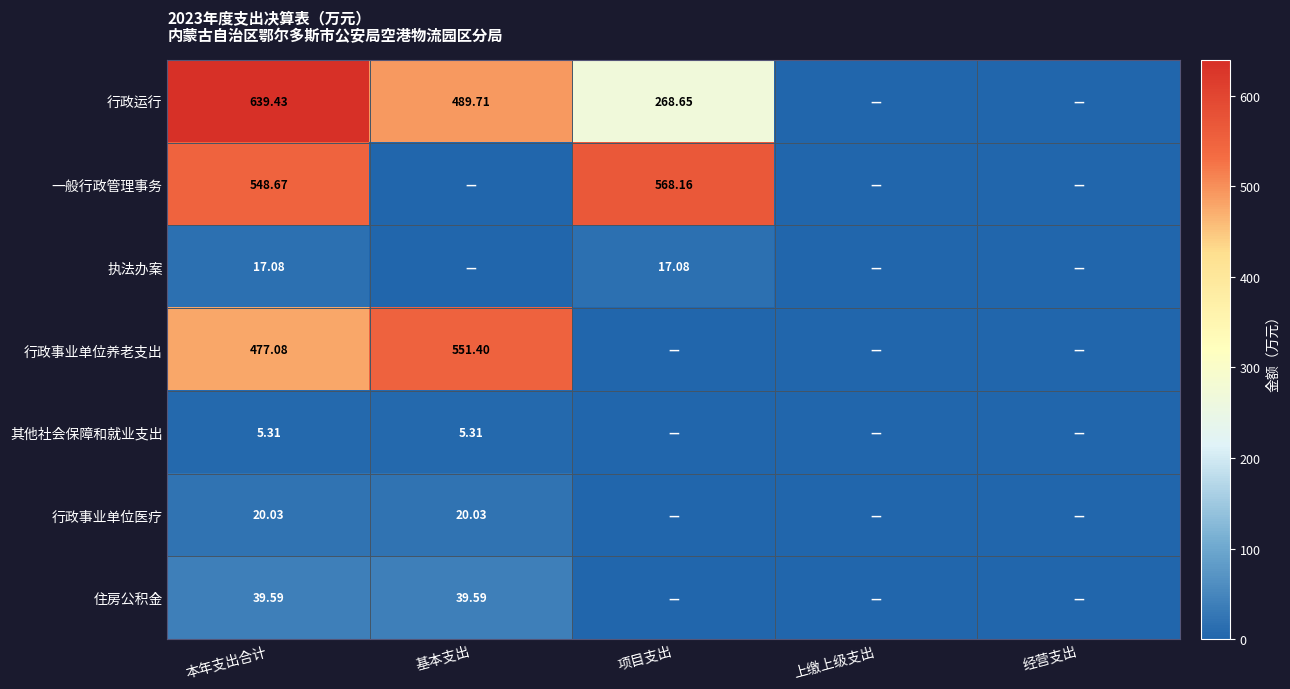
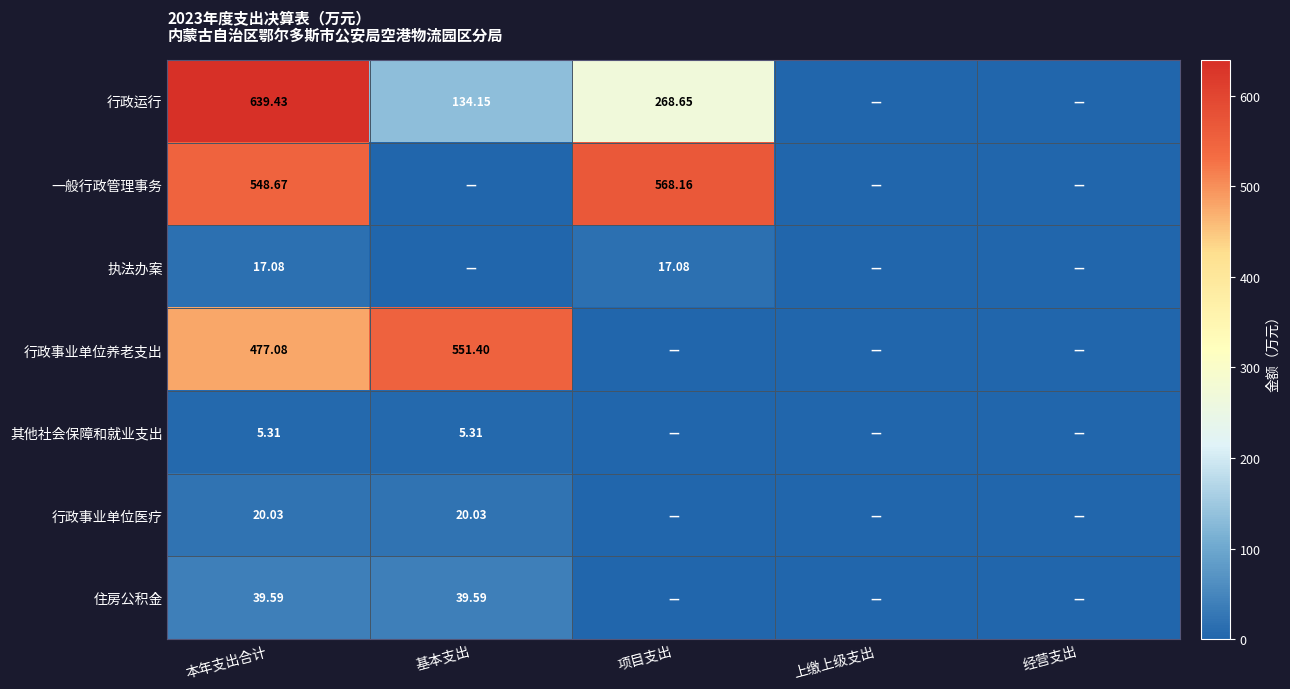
行政运行, 基本支出: 489.71 -> 134.15
